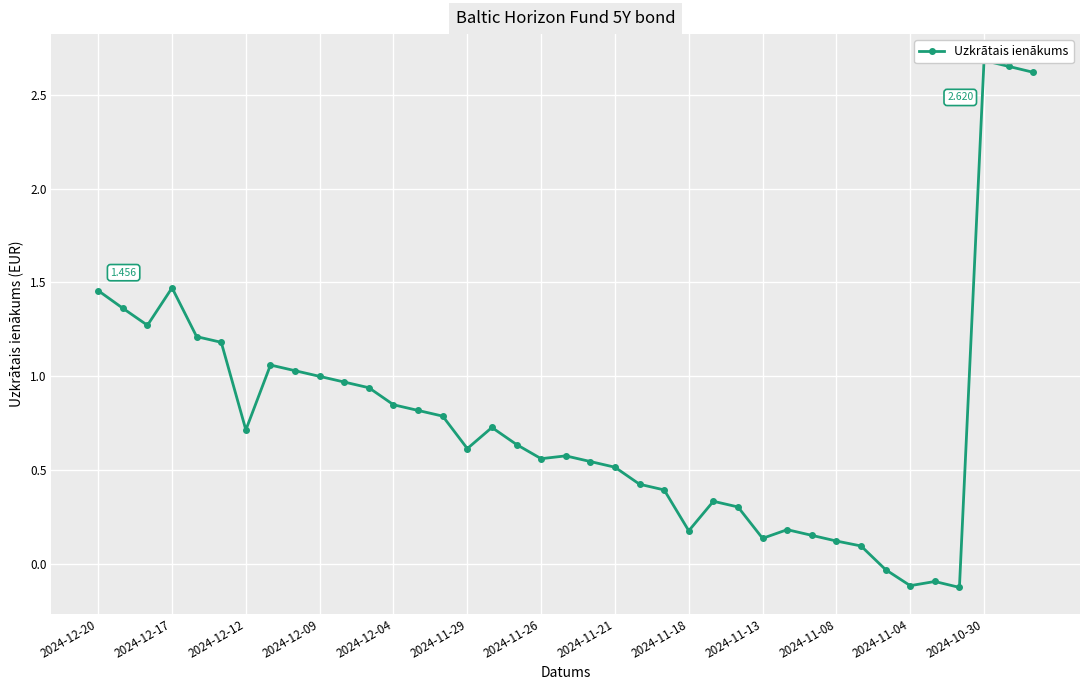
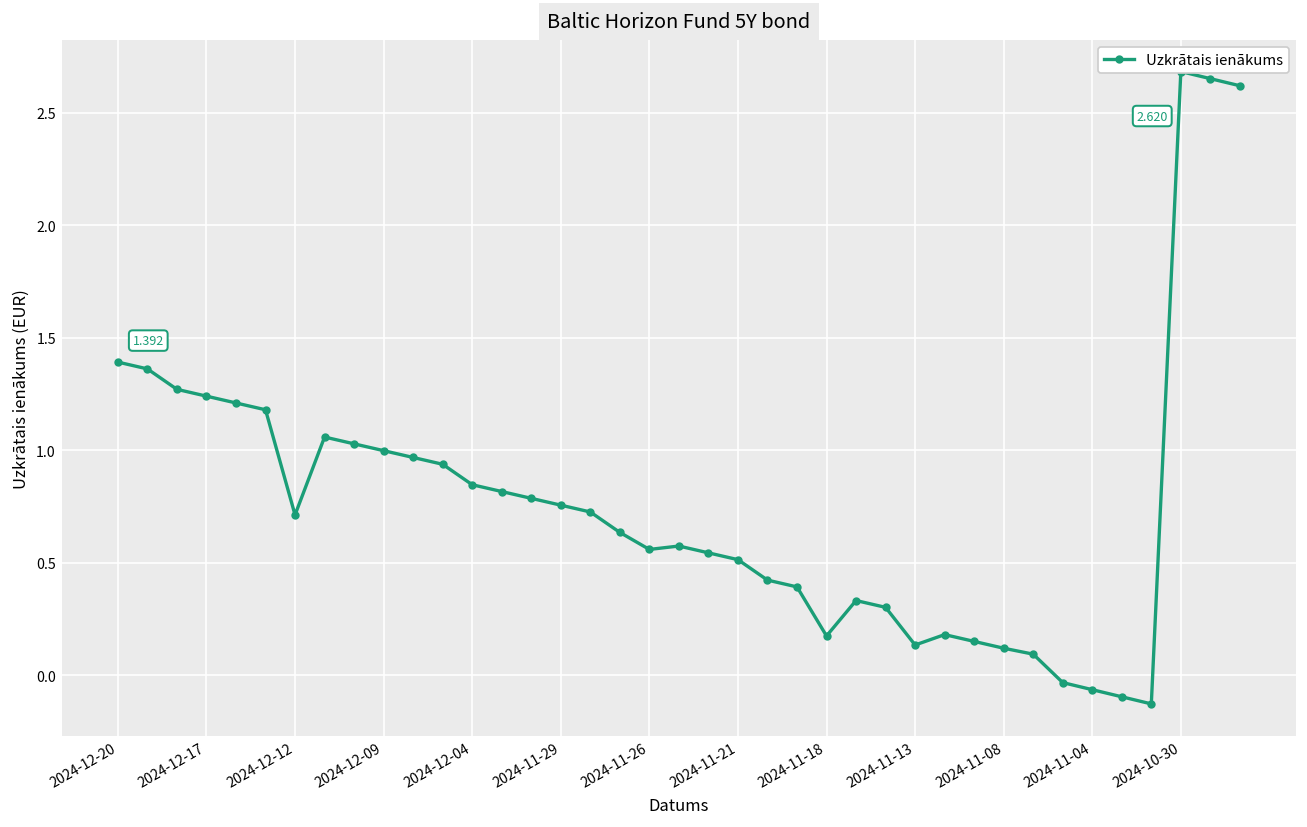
2024-12-20: 1.456 -> 1.392
2024-12-17: 1.47 -> 1.24
2024-11-29: 0.61 -> 0.76
2024-11-04: -0.12 -> -0.06
